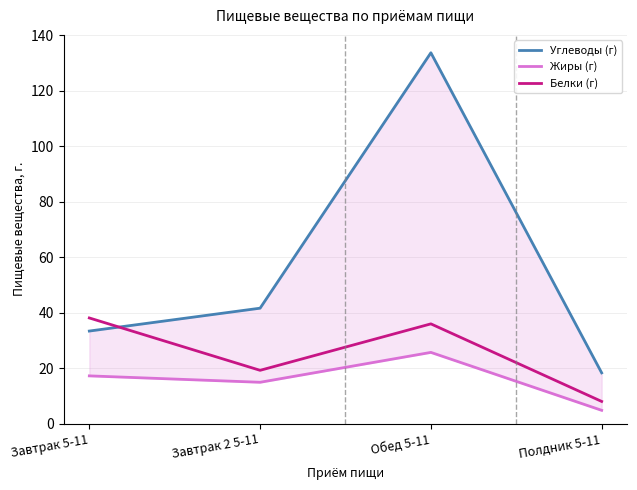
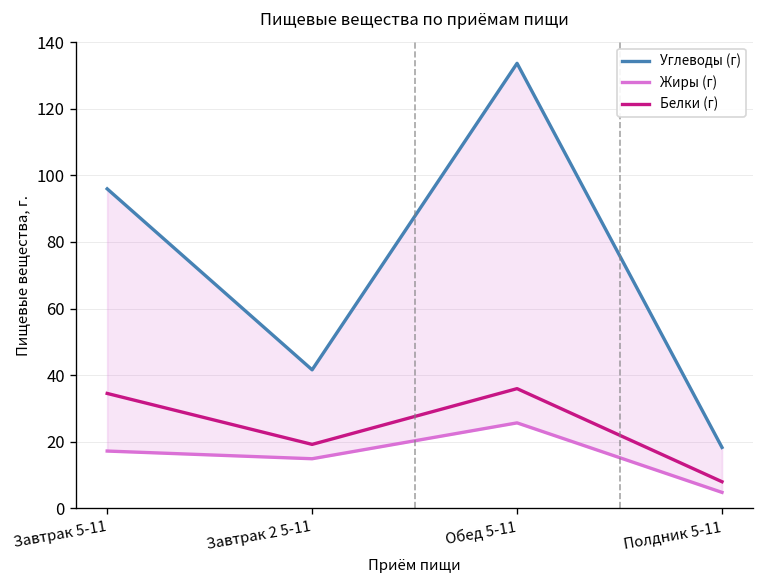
Углеводы (г), Завтрак 5-11: 33 -> 96
Белки (г), Завтрак 5-11: 38 -> 35
